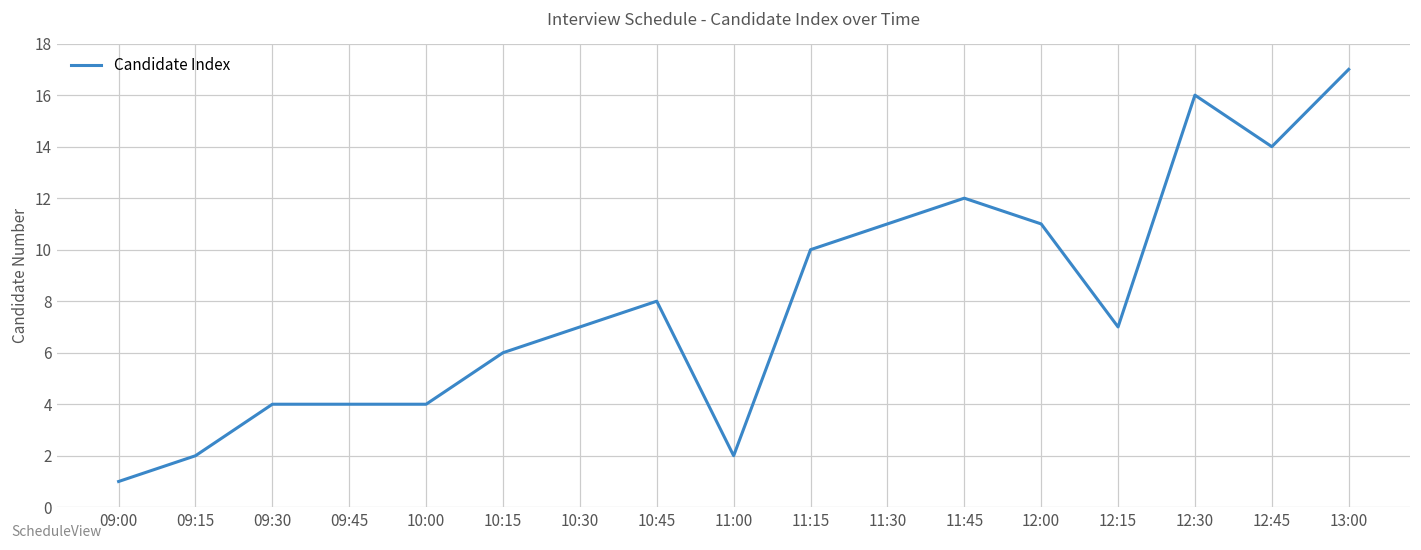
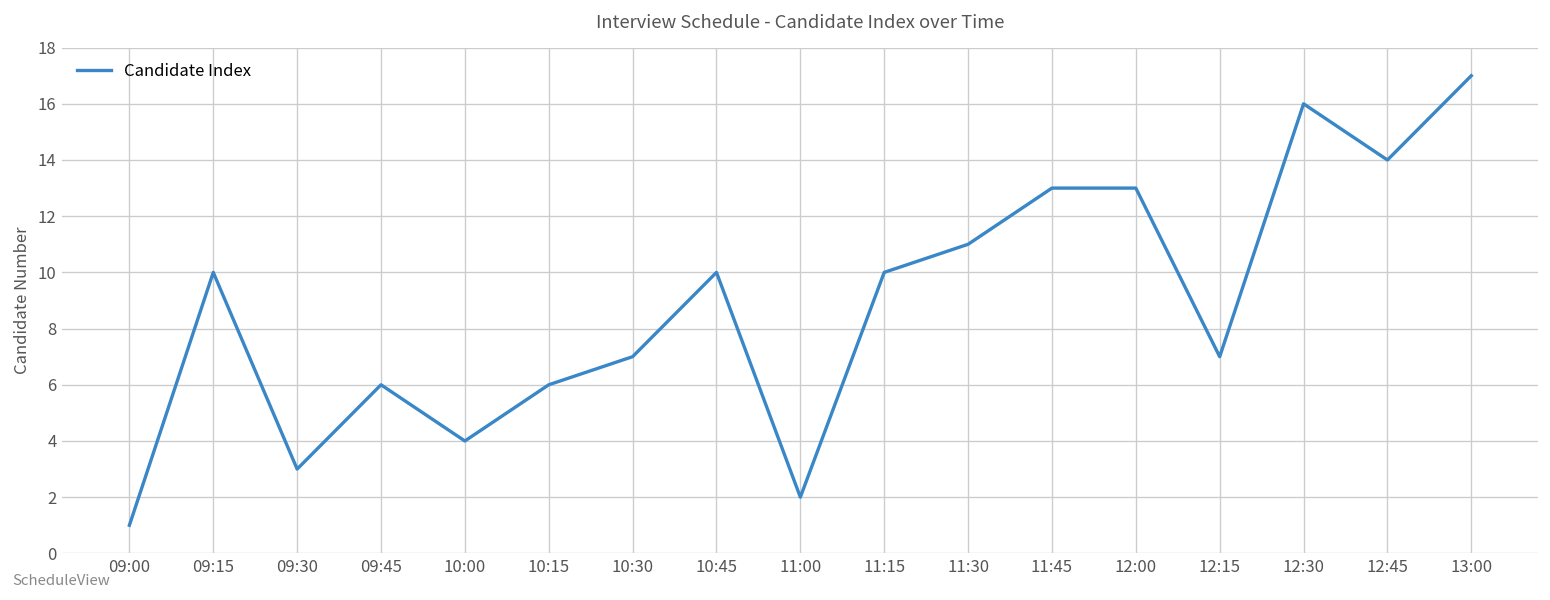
09:15: 2 -> 10
09:30: 4 -> 3
09:45: 4 -> 6
10:45: 8 -> 10
11:45: 12 -> 13
12:00: 11 -> 13
